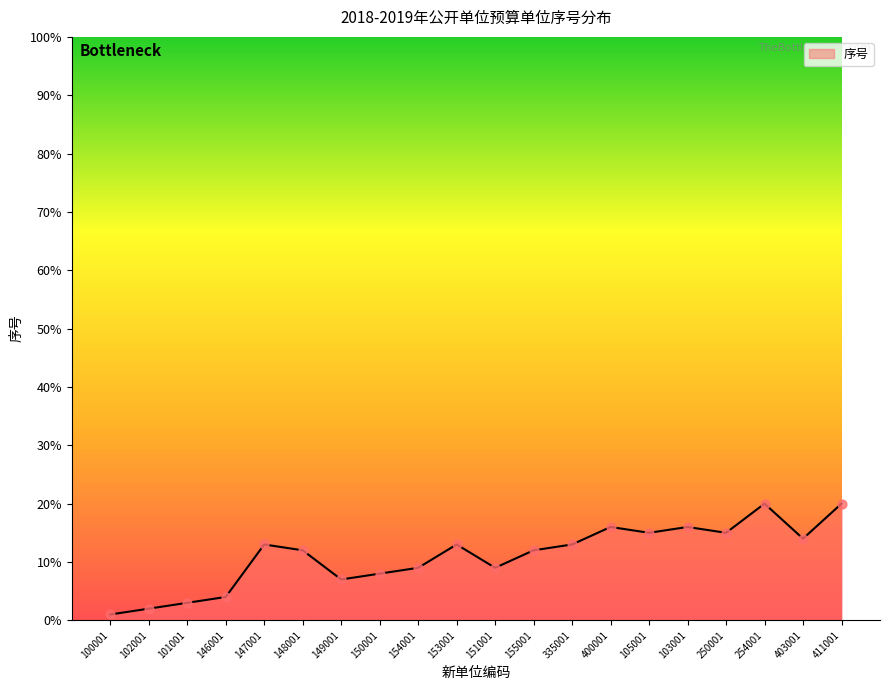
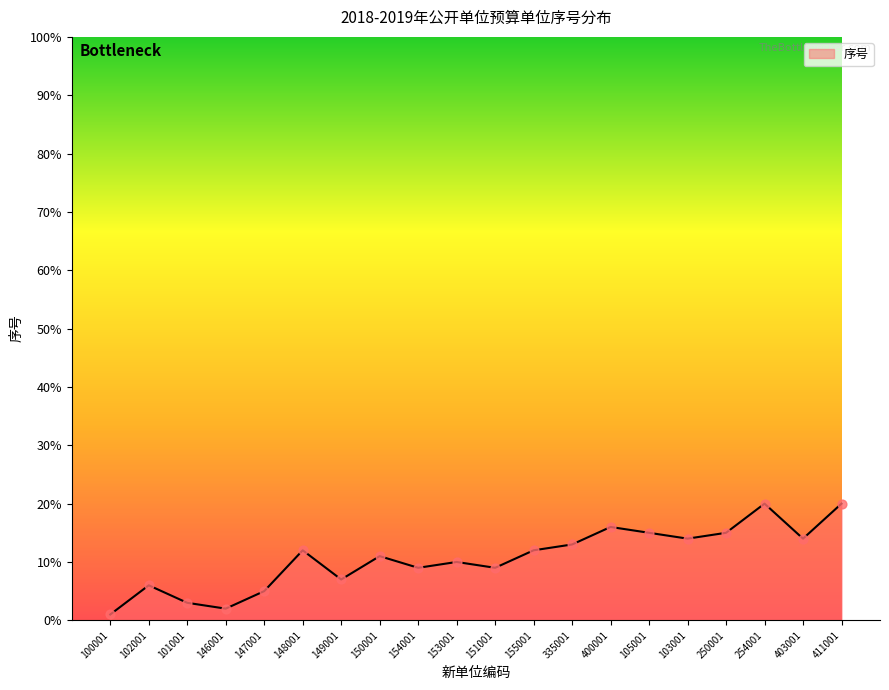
102001: 2% -> 6%
146001: 4% -> 2%
147001: 13% -> 5%
150001: 8% -> 11%
153001: 13% -> 10%
103001: 16% -> 14%
